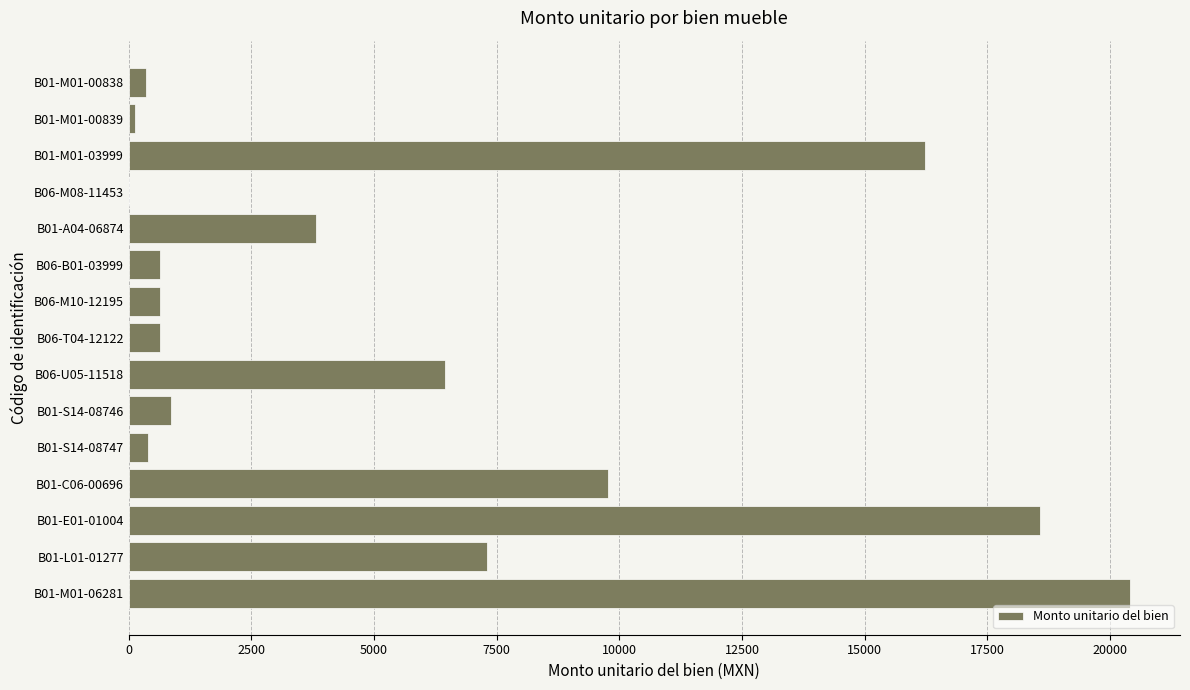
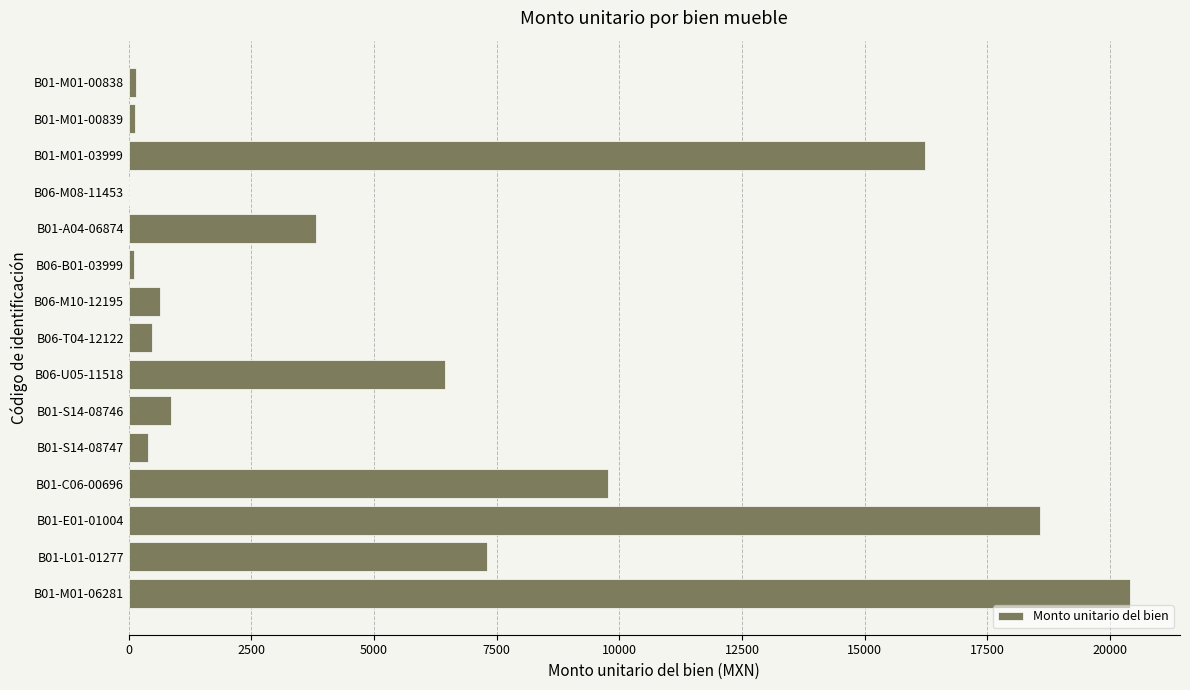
B01-M01-00838: 400 -> 100
B06-B01-03999: 600 -> 100
B06-T04-12122: 600 -> 500
